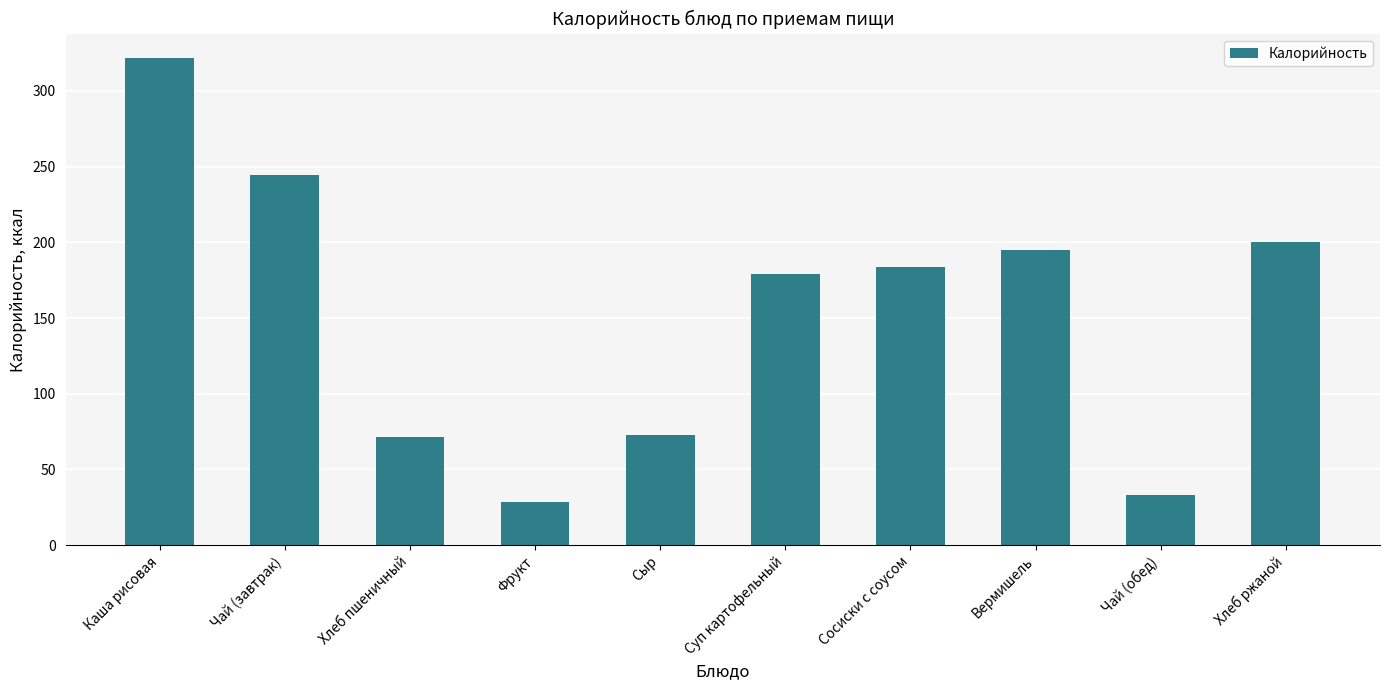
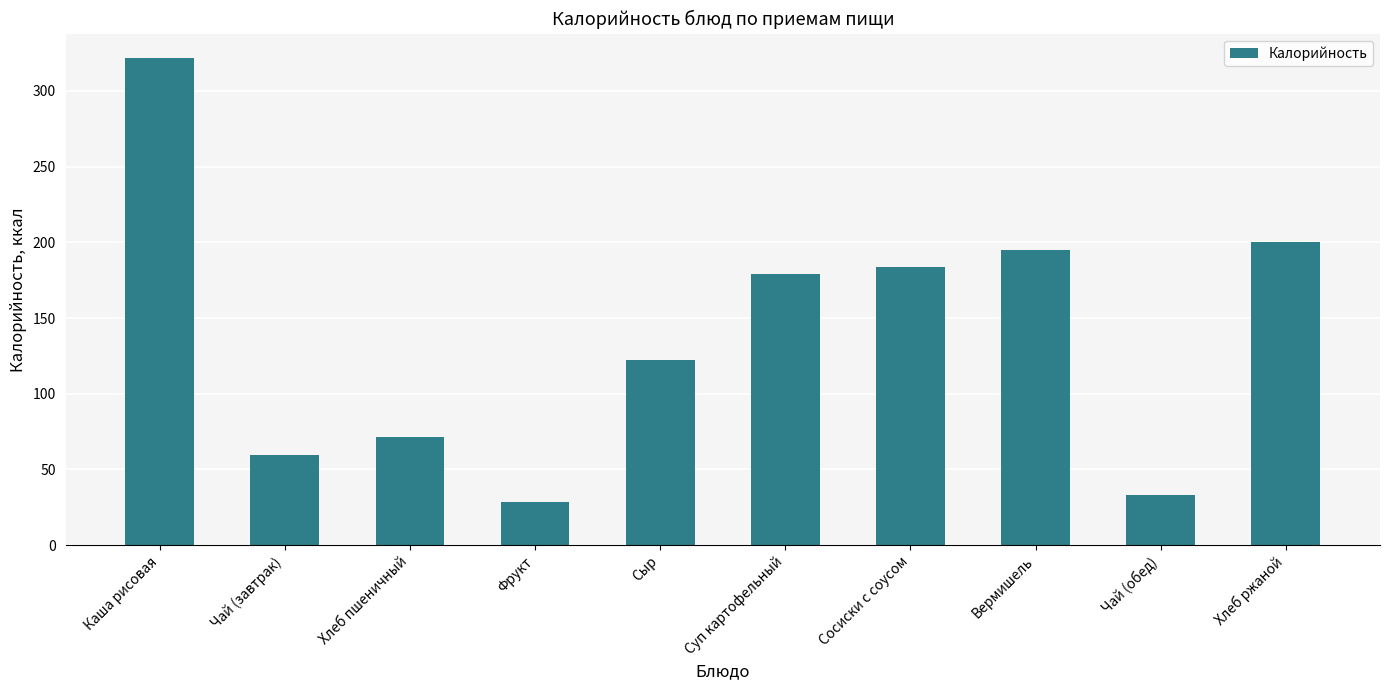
Чай (завтрак): 245 -> 59
Сыр: 73 -> 123
